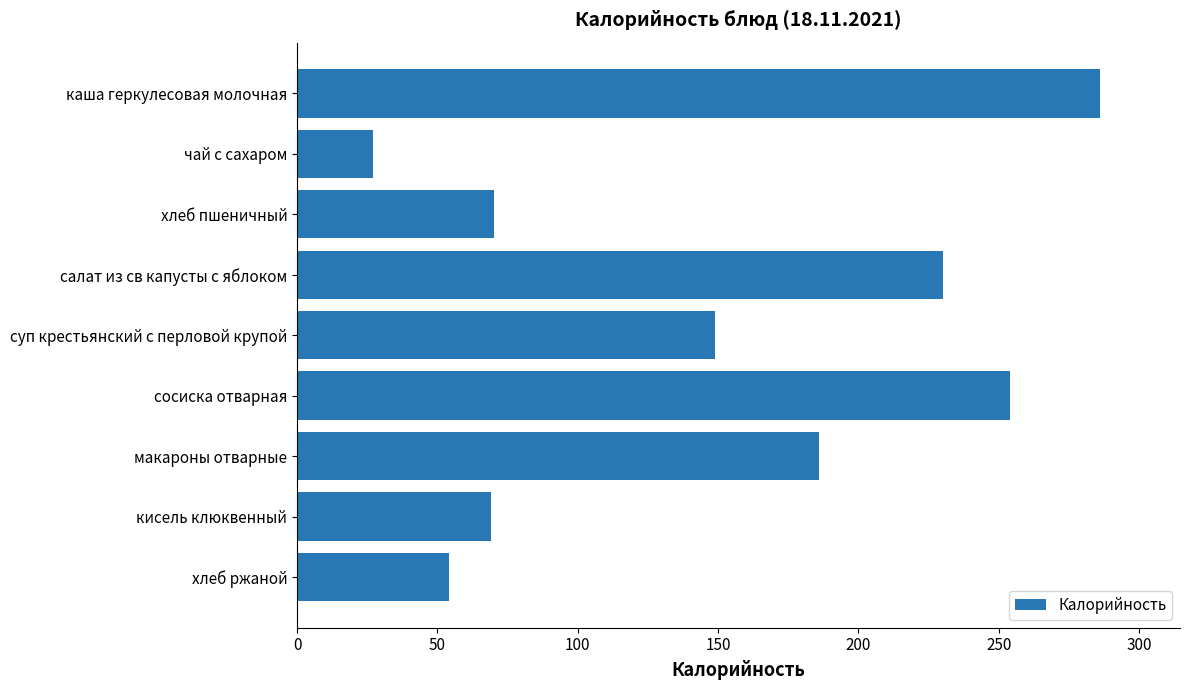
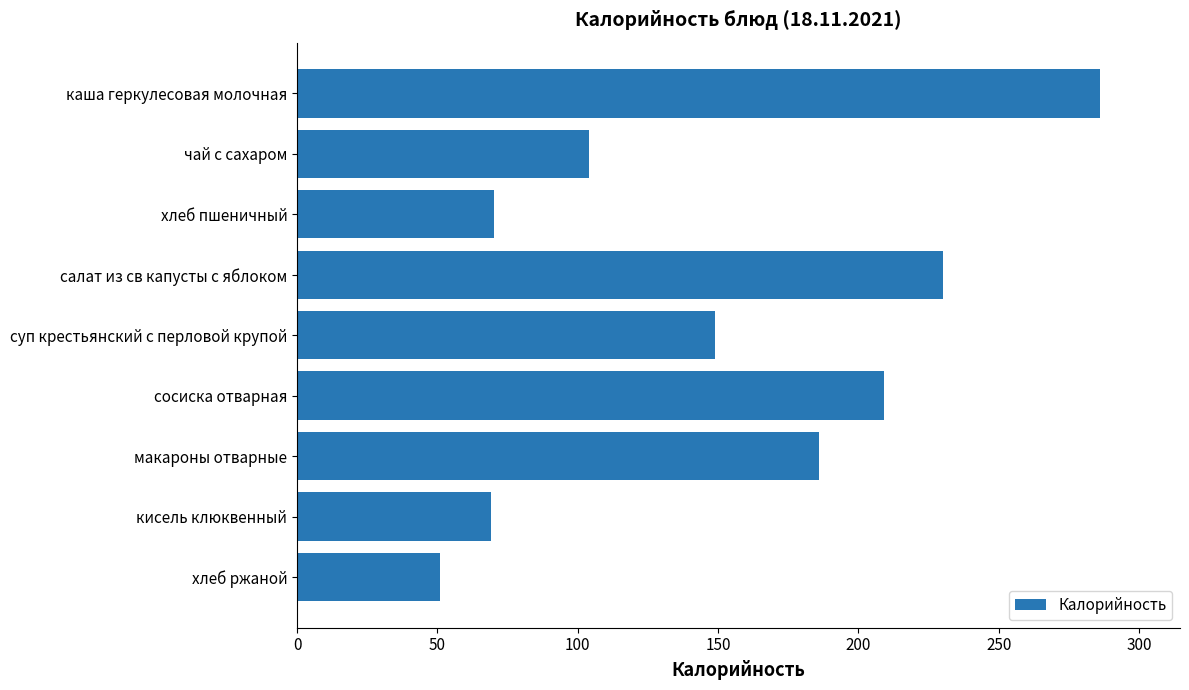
чай с сахаром: 27 -> 104
сосиска отварная: 254 -> 209
хлеб ржаной: 54 -> 51
